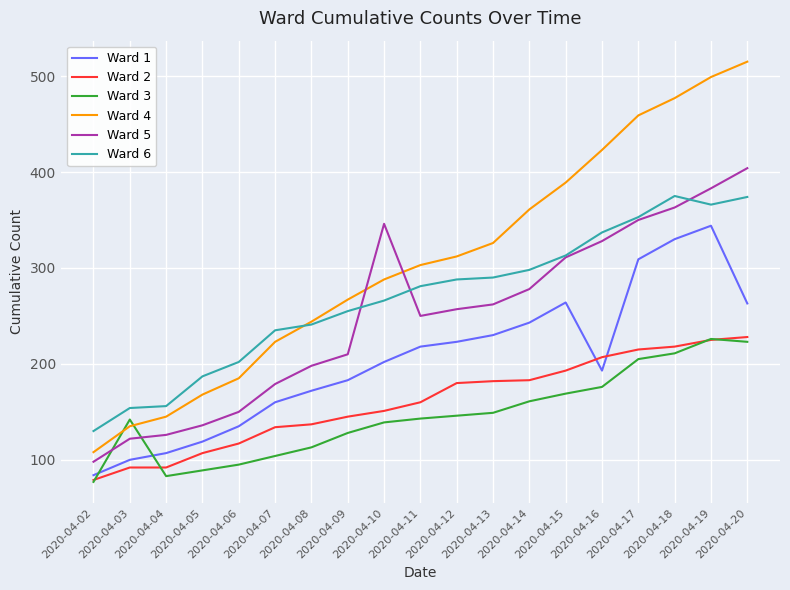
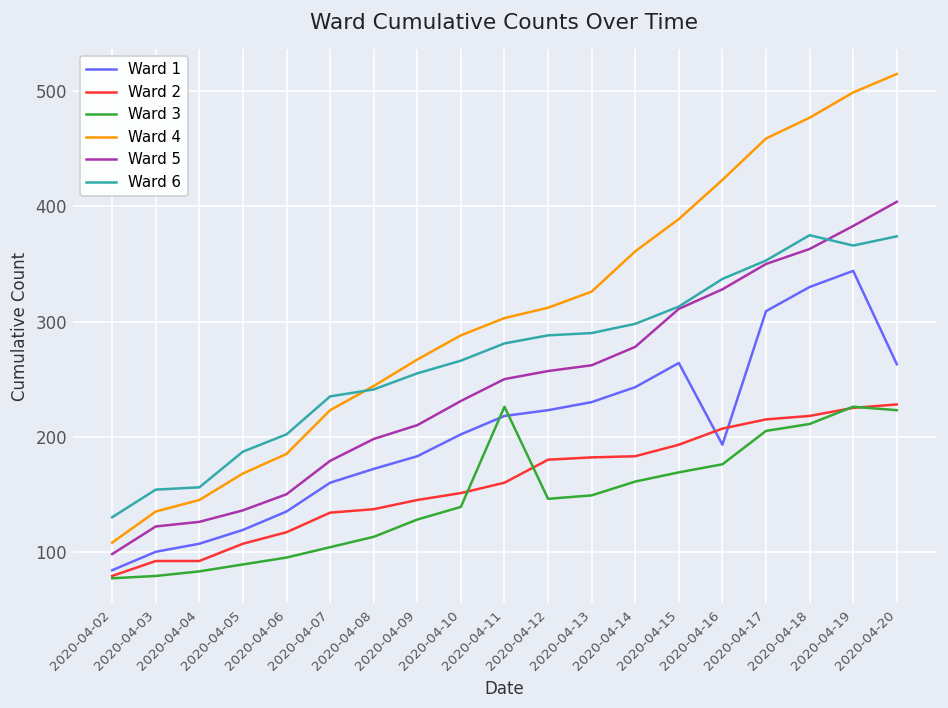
Ward 3, 2020-04-03: 140 -> 80
Ward 5, 2020-04-10: 350 -> 230
Ward 3, 2020-04-11: 140 -> 230
